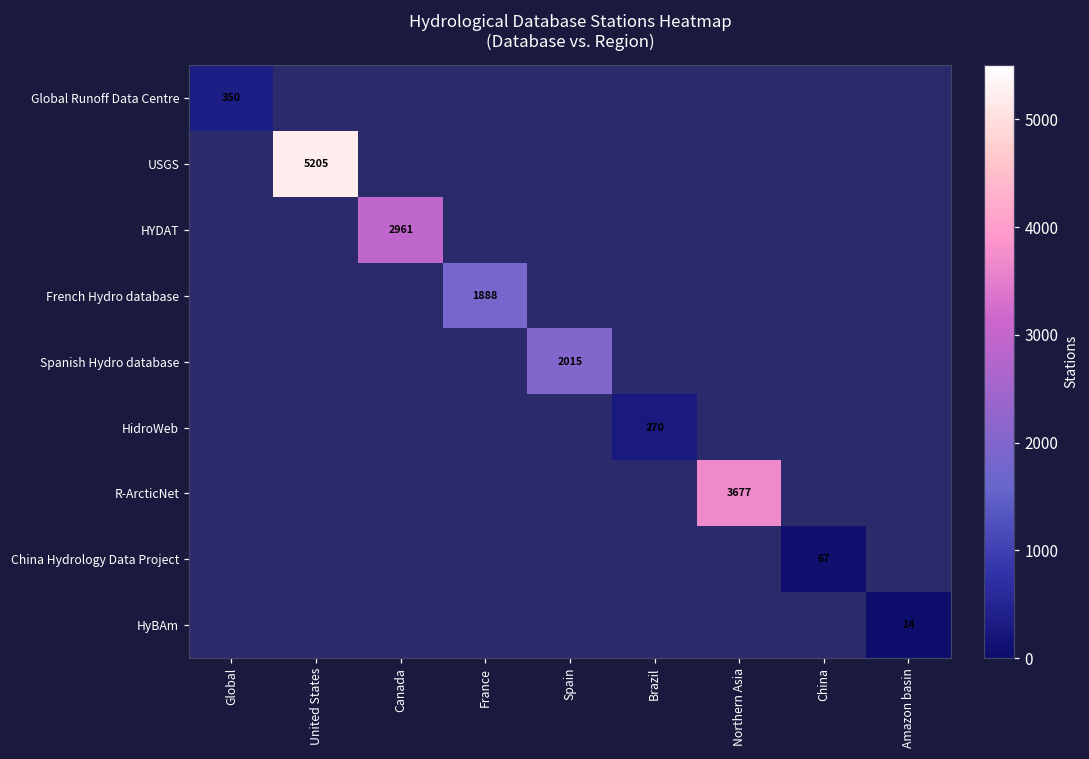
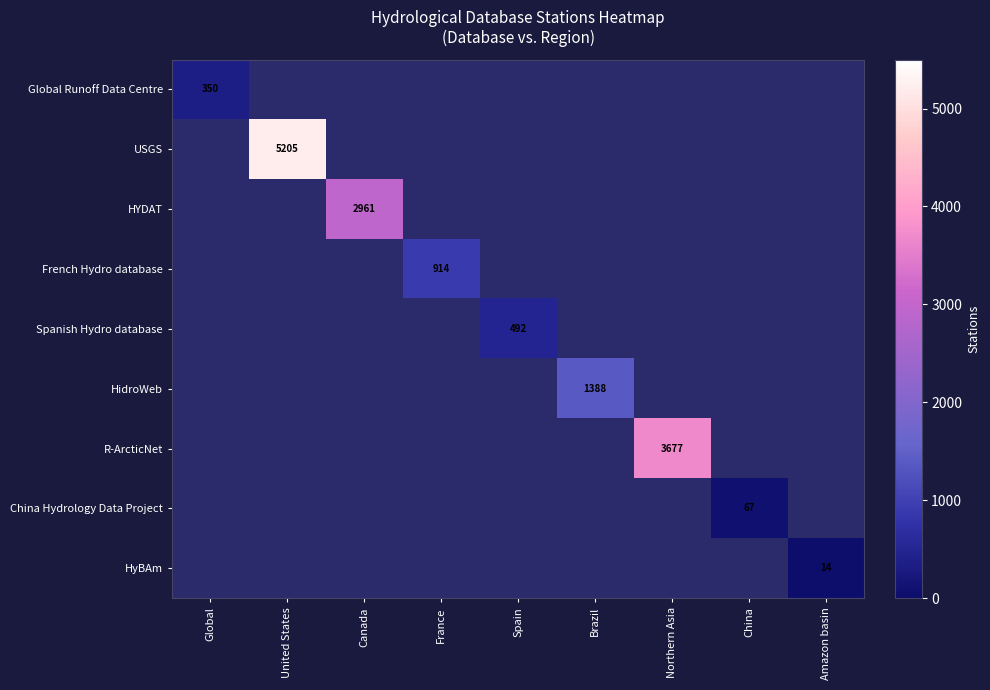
French Hydro database, France: 1888 -> 914
Spanish Hydro database, Spain: 2015 -> 492
HidroWeb, Brazil: 270 -> 1388
